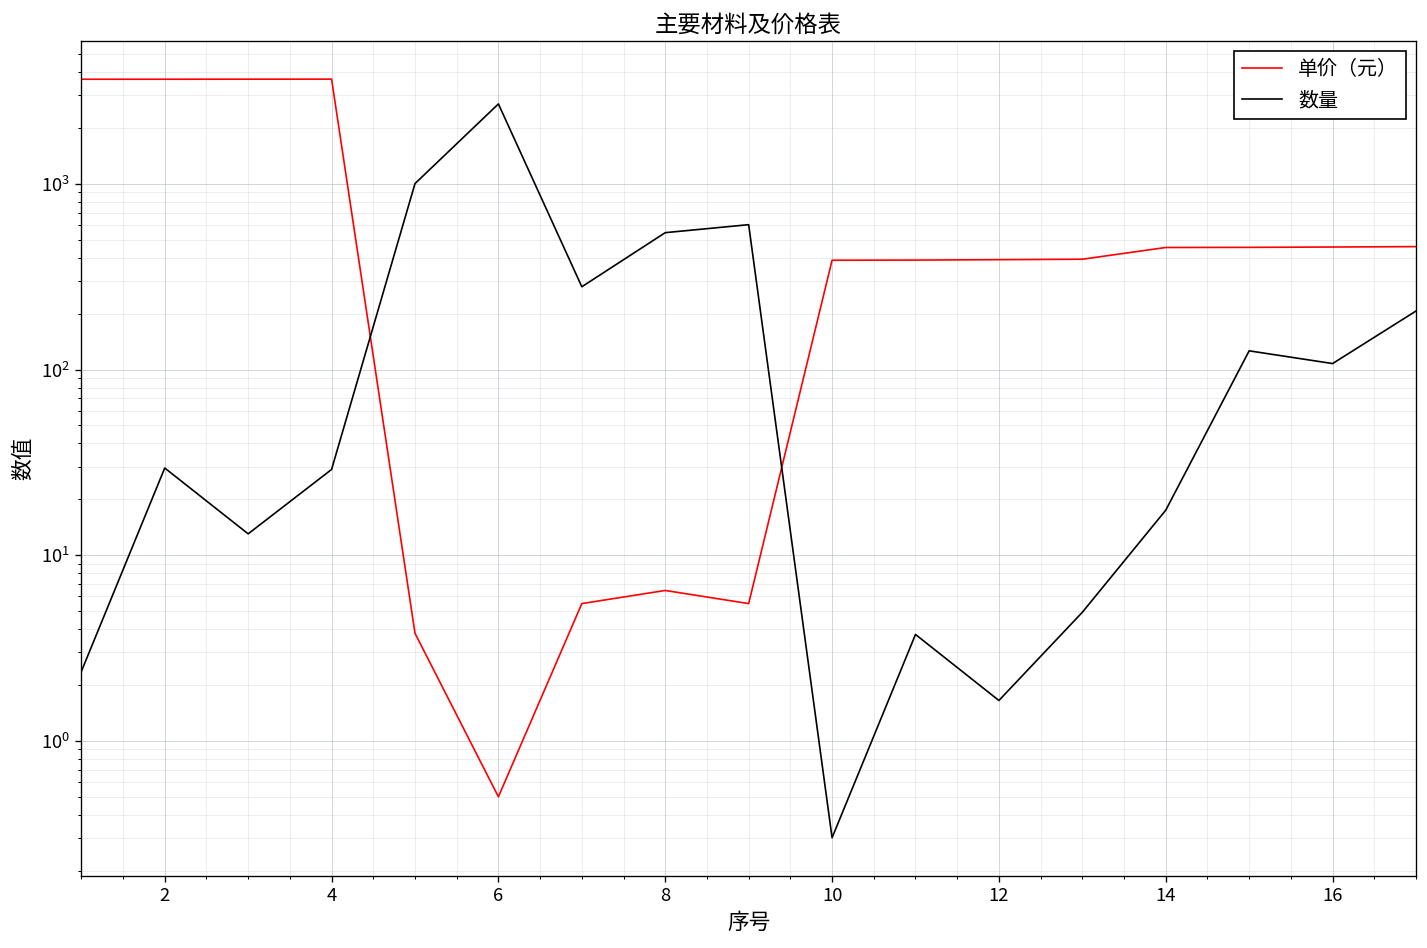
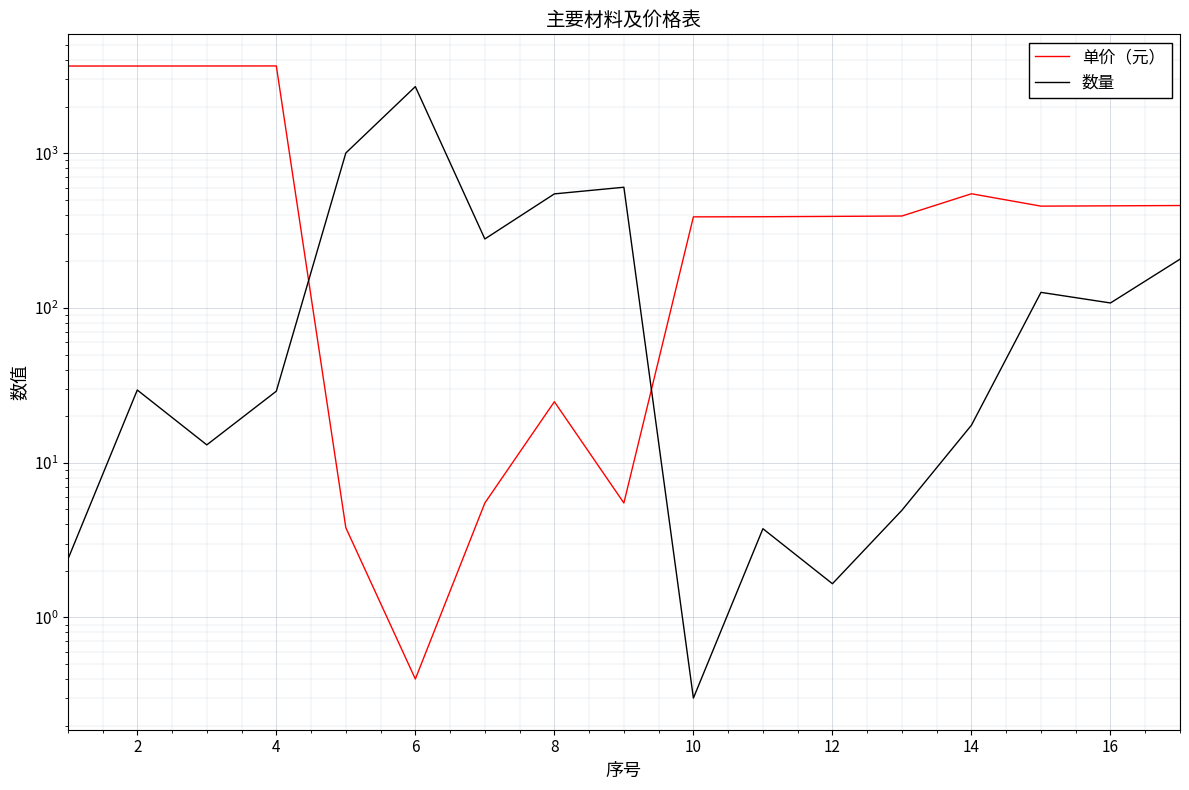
单价（元）, 6: 0.5 -> 0.4
单价（元）, 8: 6.5 -> 25
单价（元）, 14: 450 -> 550
